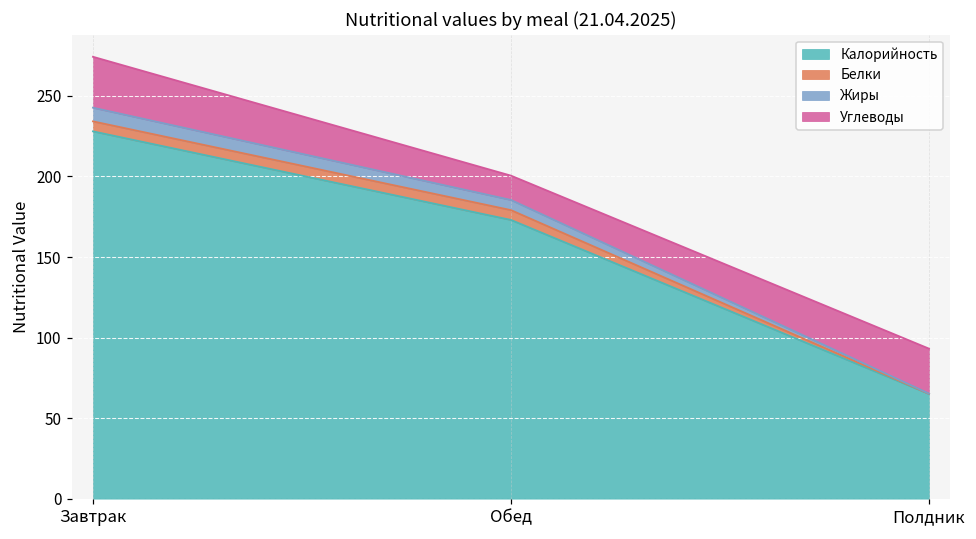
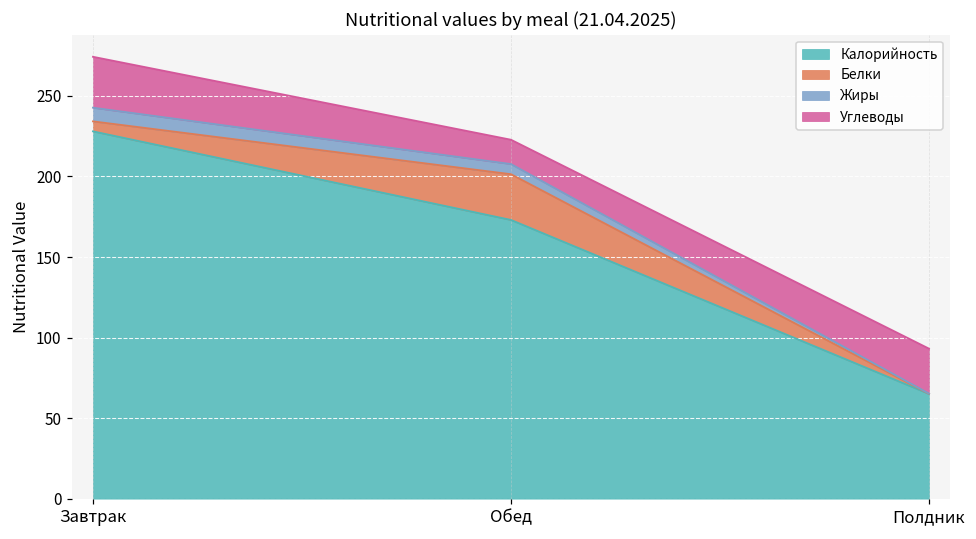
Белки, Обед: 6 -> 28
